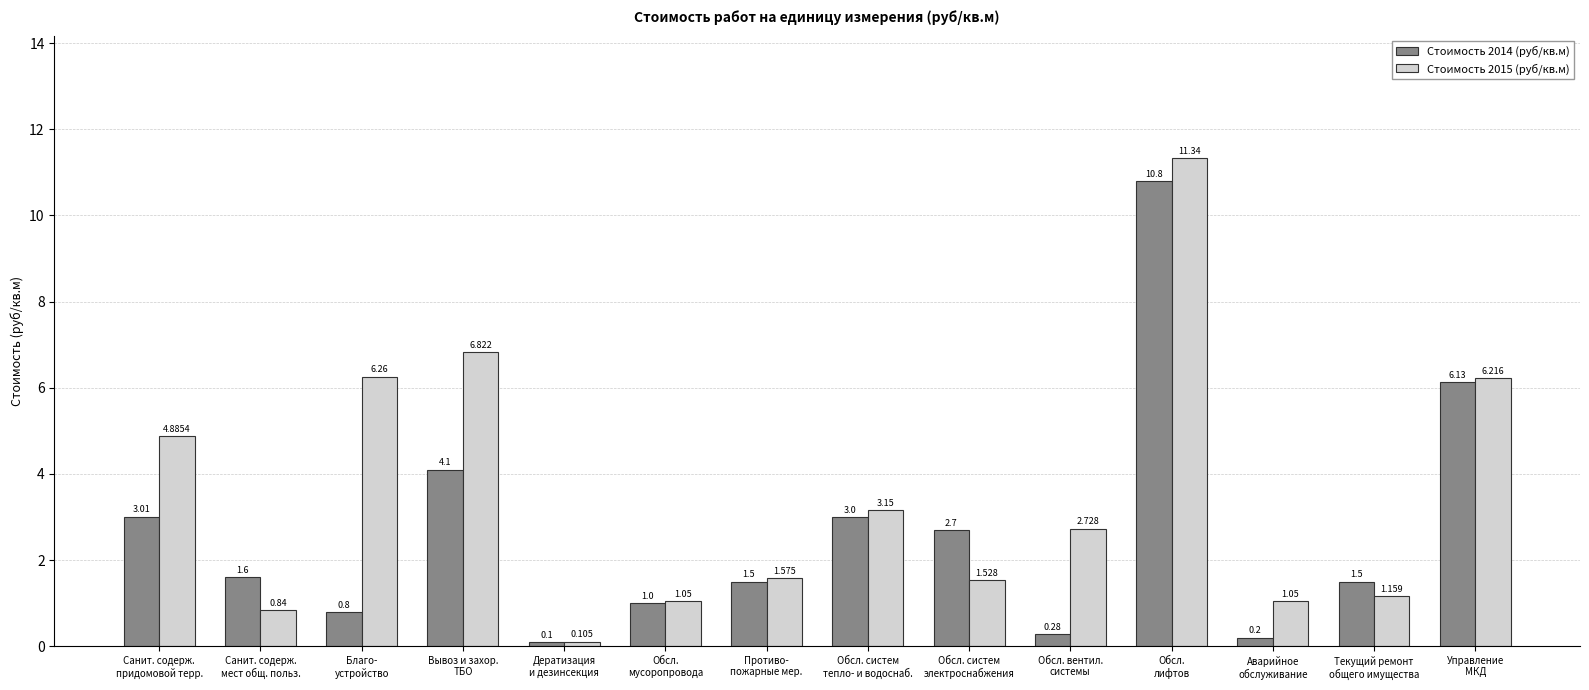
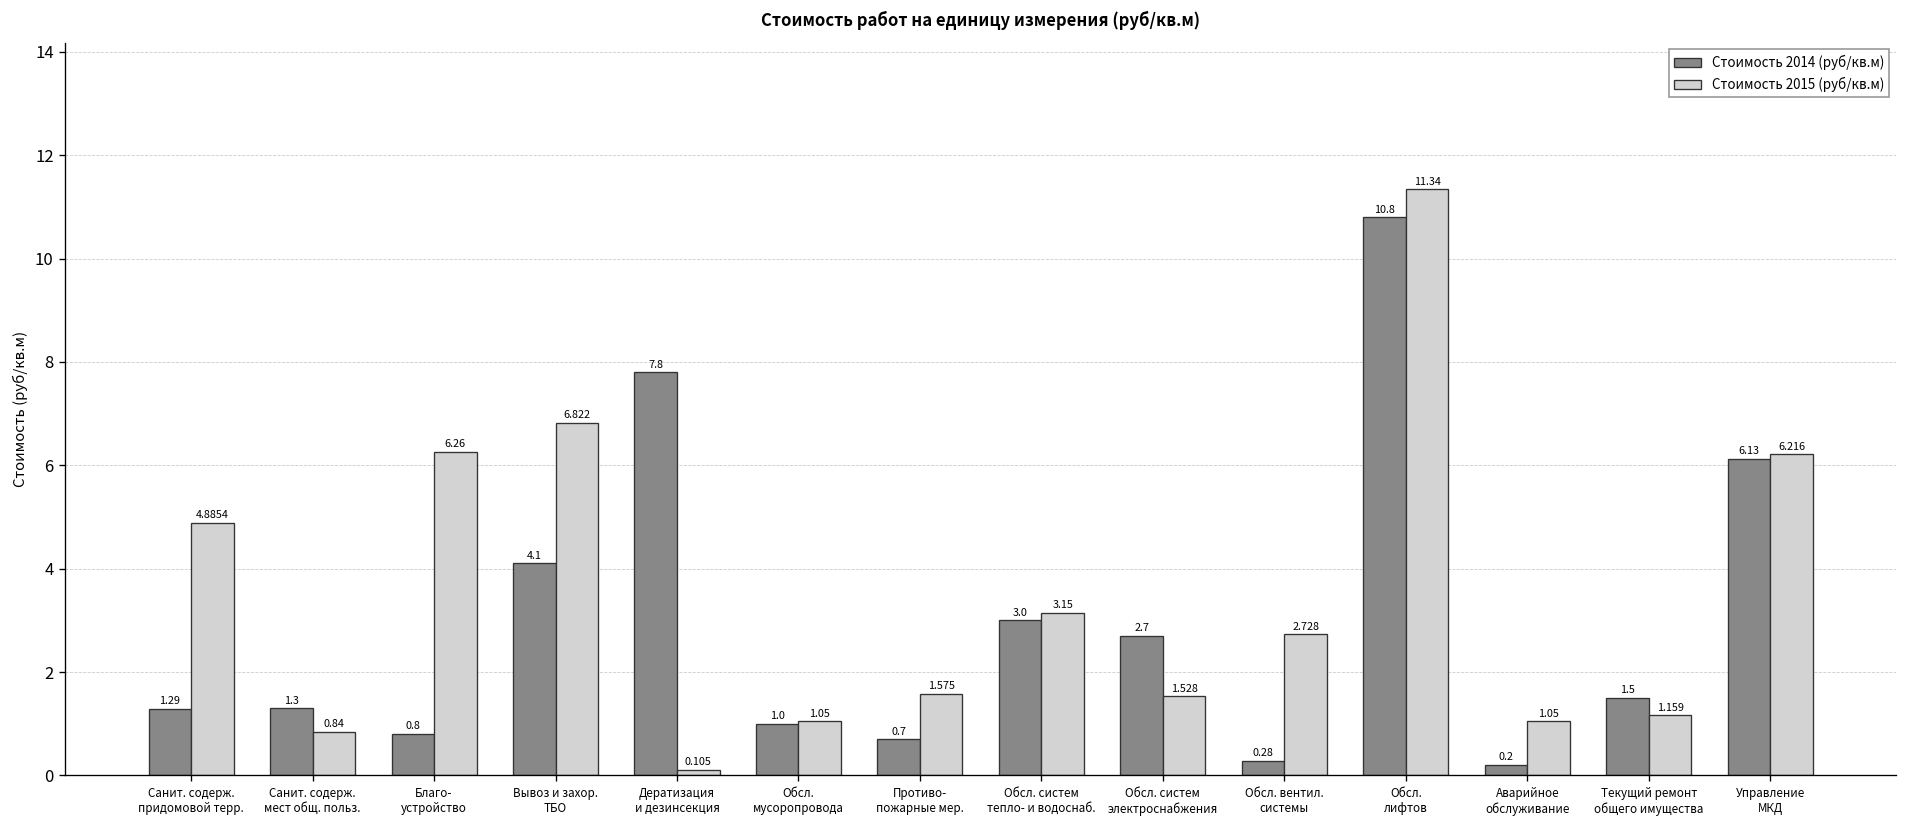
Стоимость 2014 (руб/кв.м), Санит. содерж. придомовой терр.: 3.01 -> 1.29
Стоимость 2014 (руб/кв.м), Санит. содерж. мест общ. польз.: 1.6 -> 1.3
Стоимость 2014 (руб/кв.м), Дератизация и дезинсекция: 0.1 -> 7.8
Стоимость 2014 (руб/кв.м), Противо- пожарные мер.: 1.5 -> 0.7
